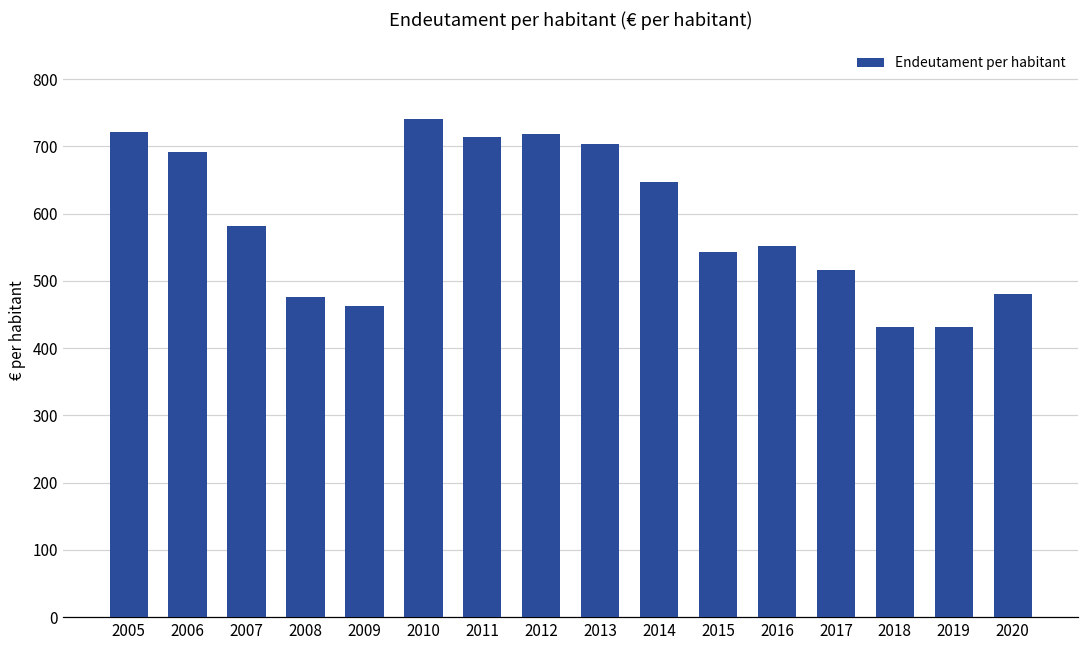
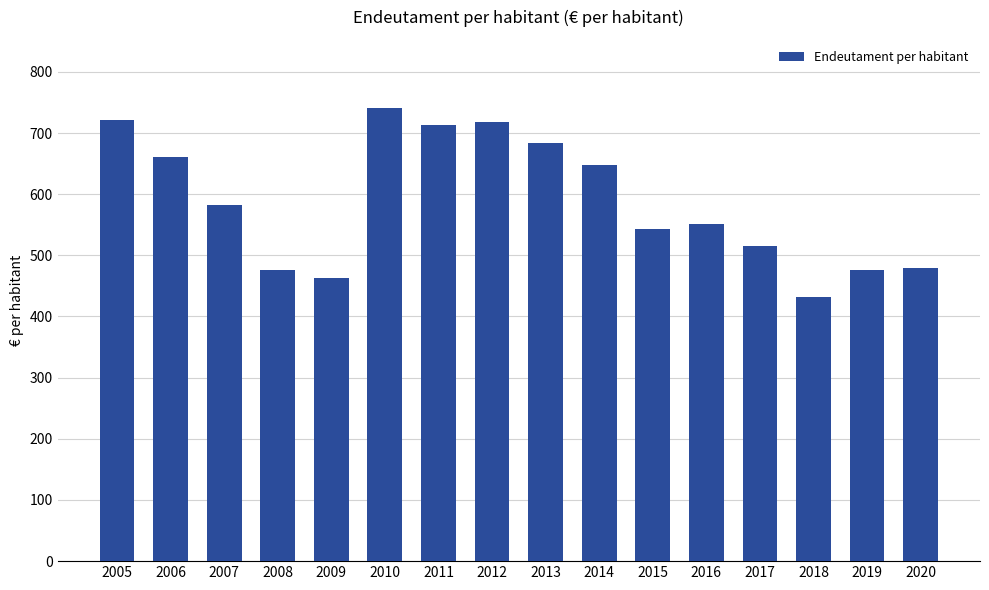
2006: 690 -> 660
2013: 700 -> 680
2019: 430 -> 480
